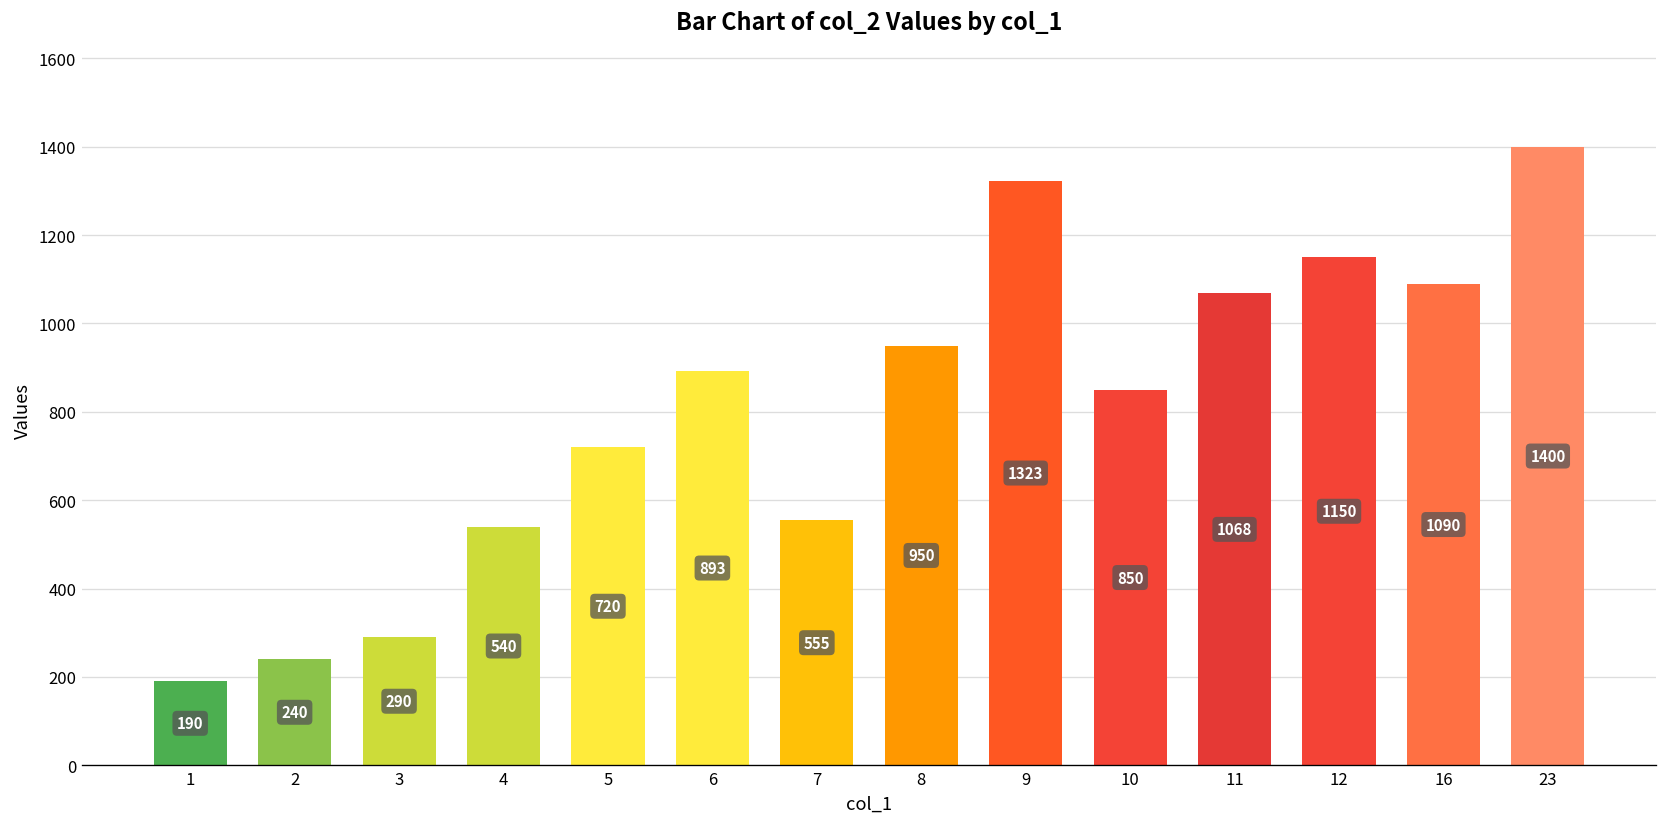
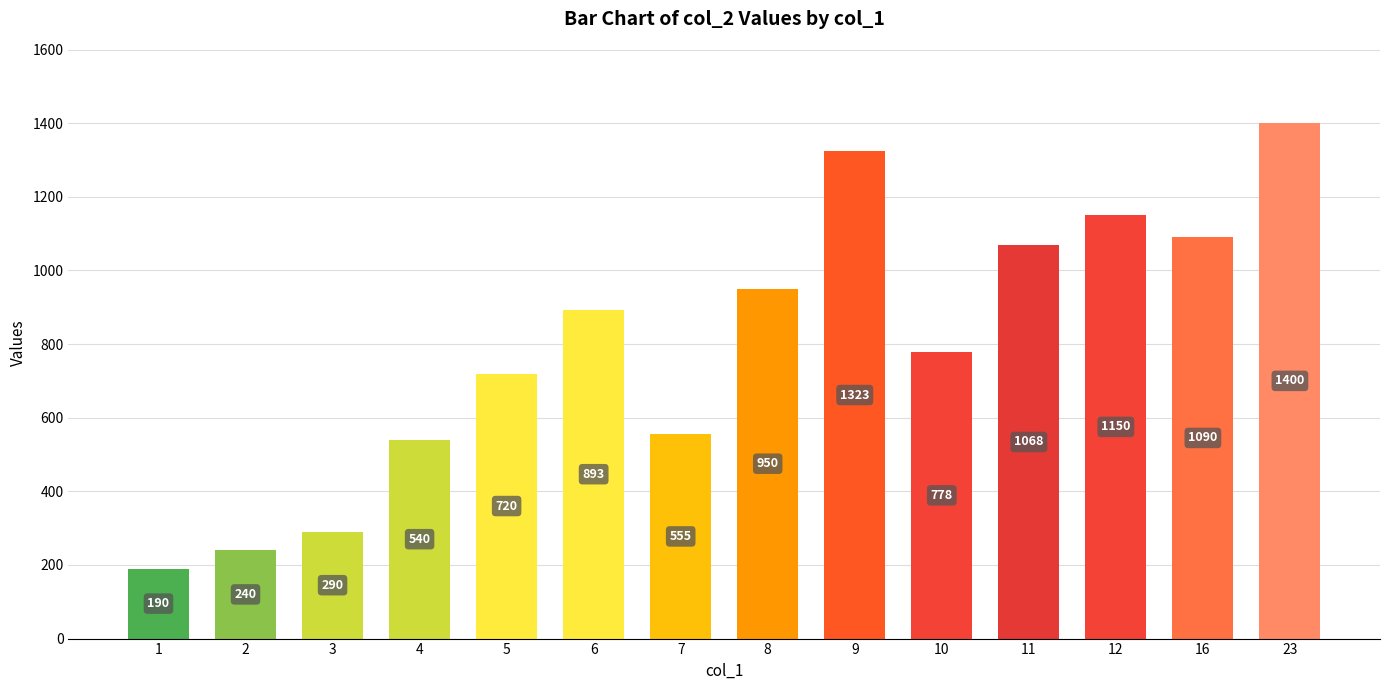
10: 850 -> 778
